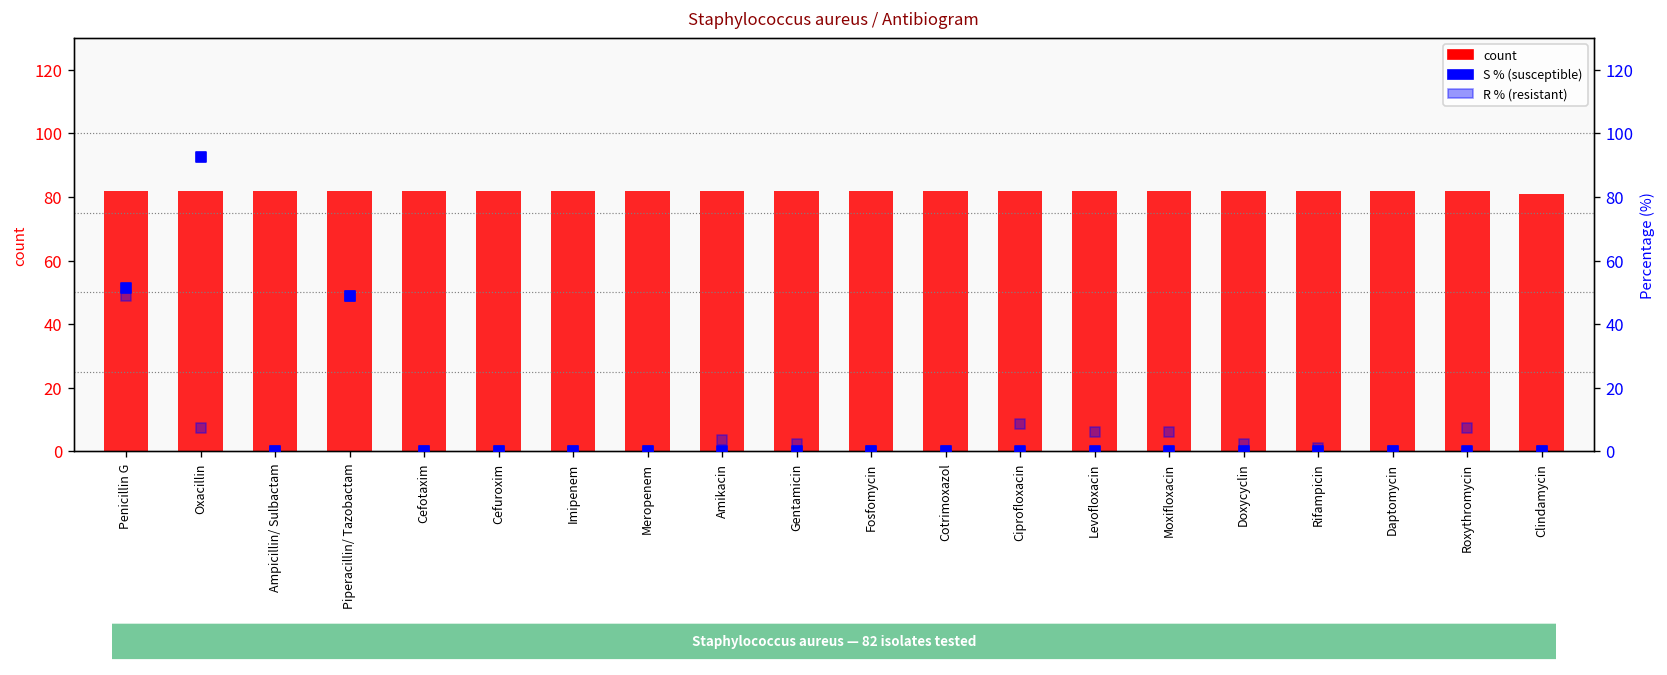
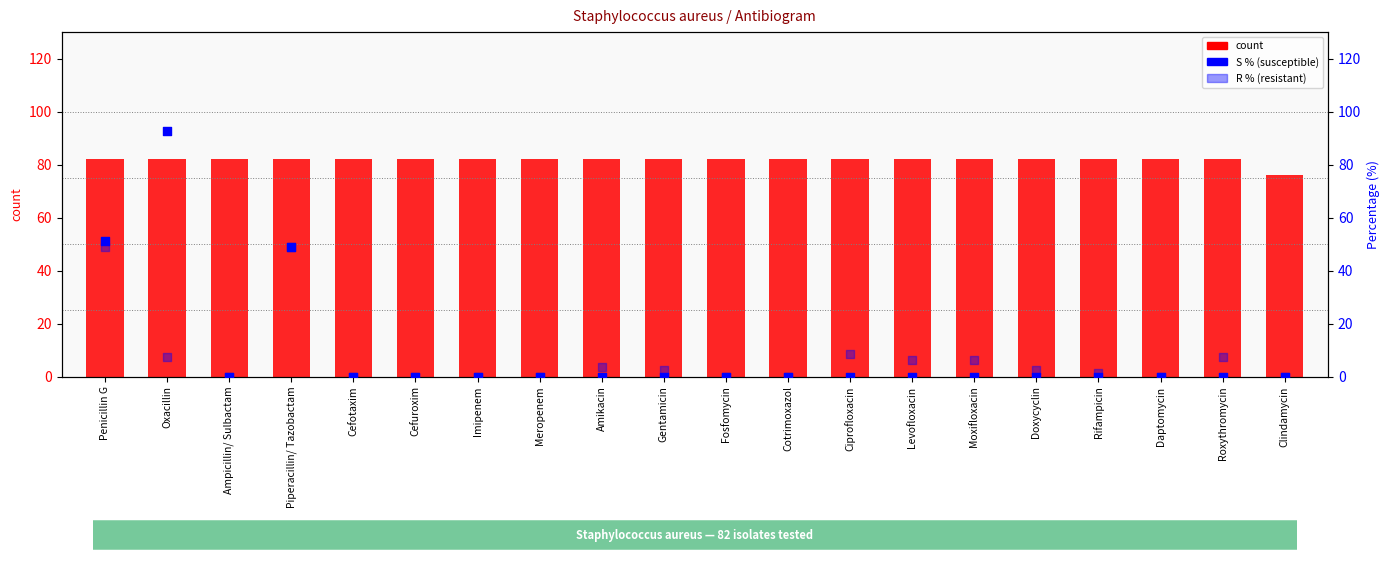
count, Clindamycin: 81 -> 76
